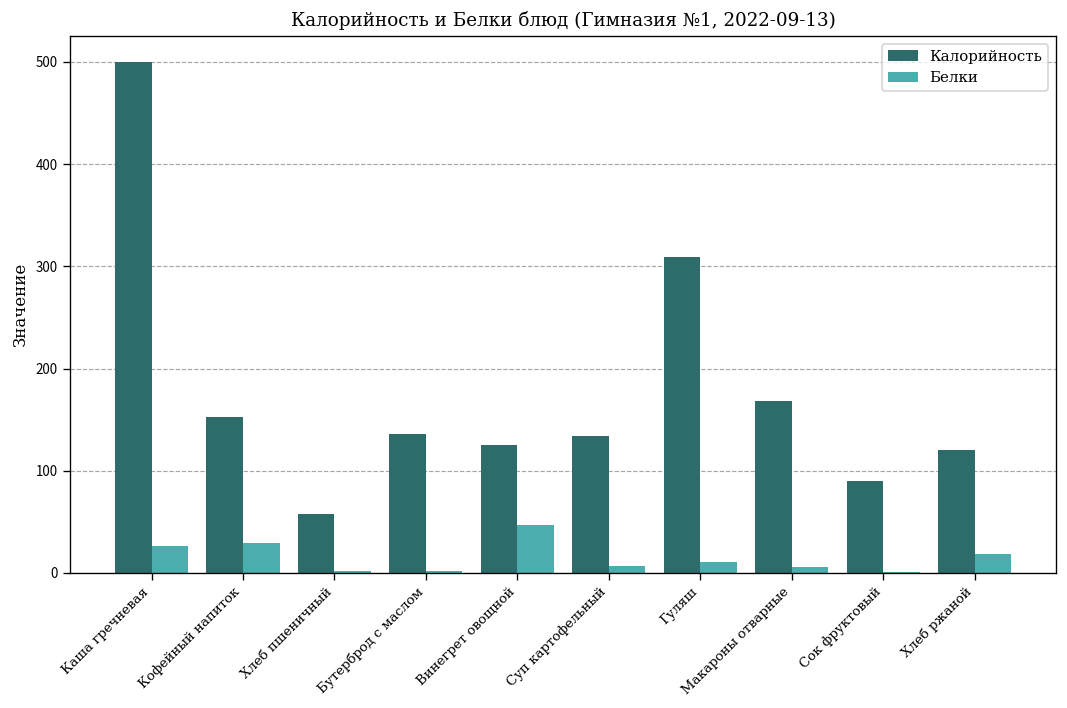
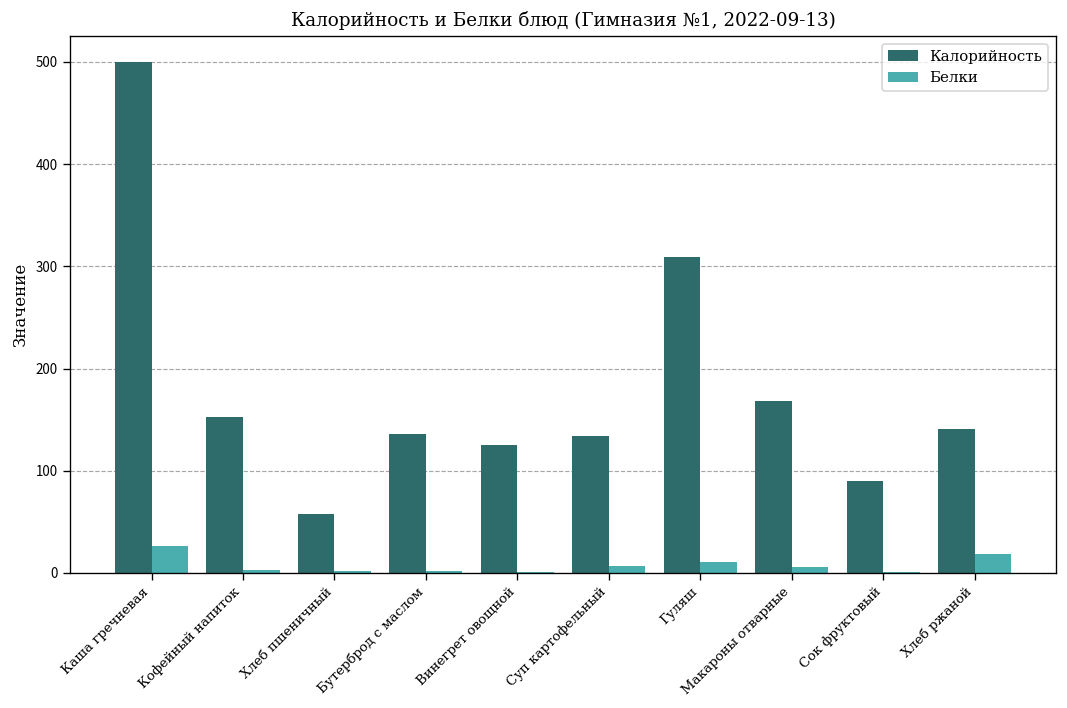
Белки, Кофейный напиток: 30 -> 0
Белки, Винегрет овощной: 50 -> 0
Калорийность, Хлеб ржаной: 120 -> 140
